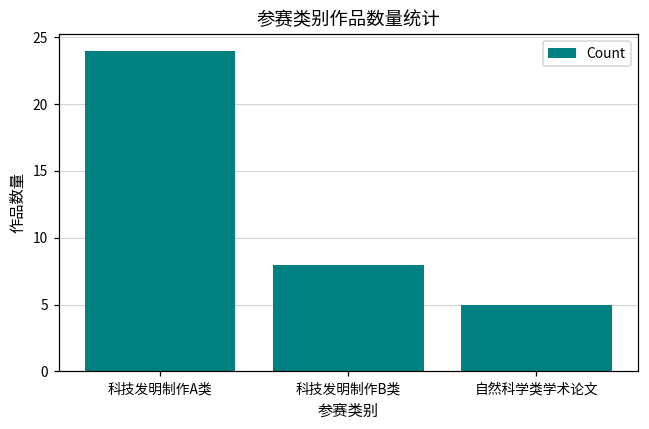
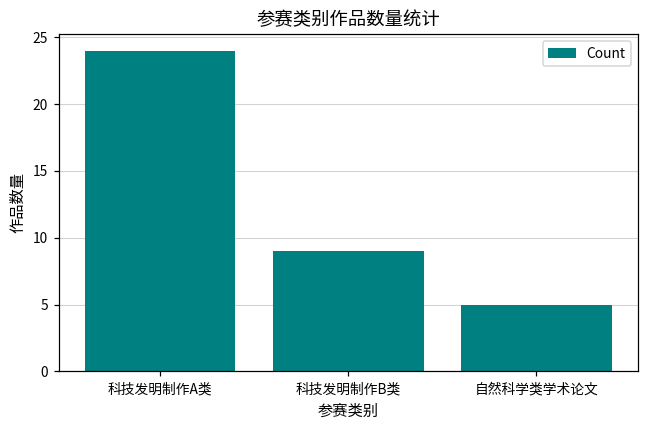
科技发明制作B类: 8 -> 9
